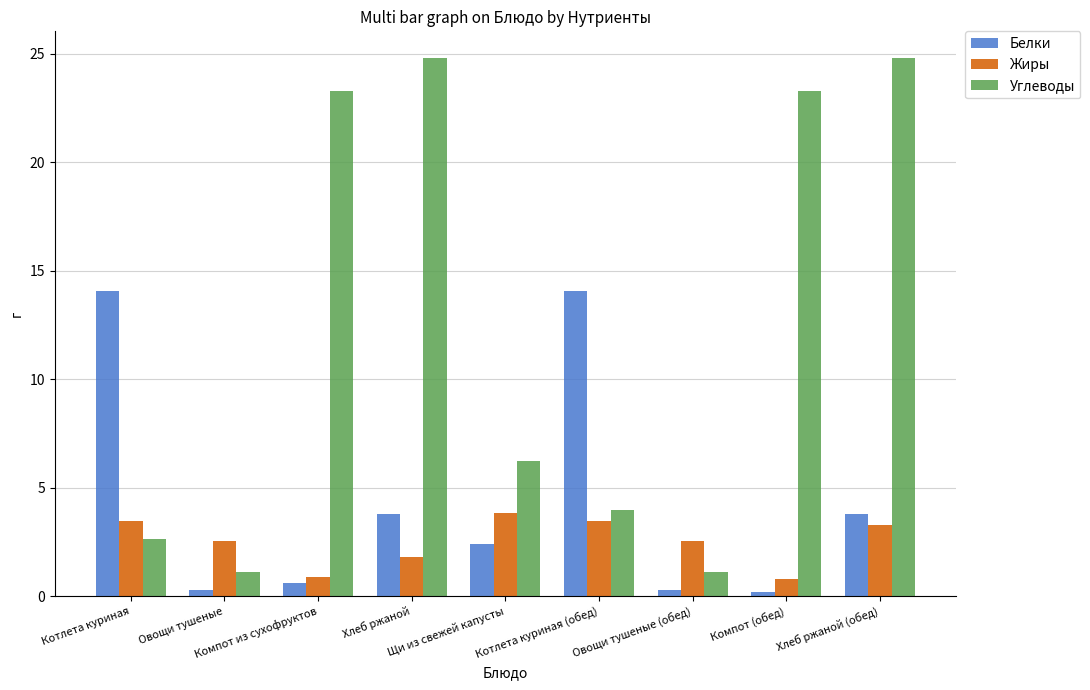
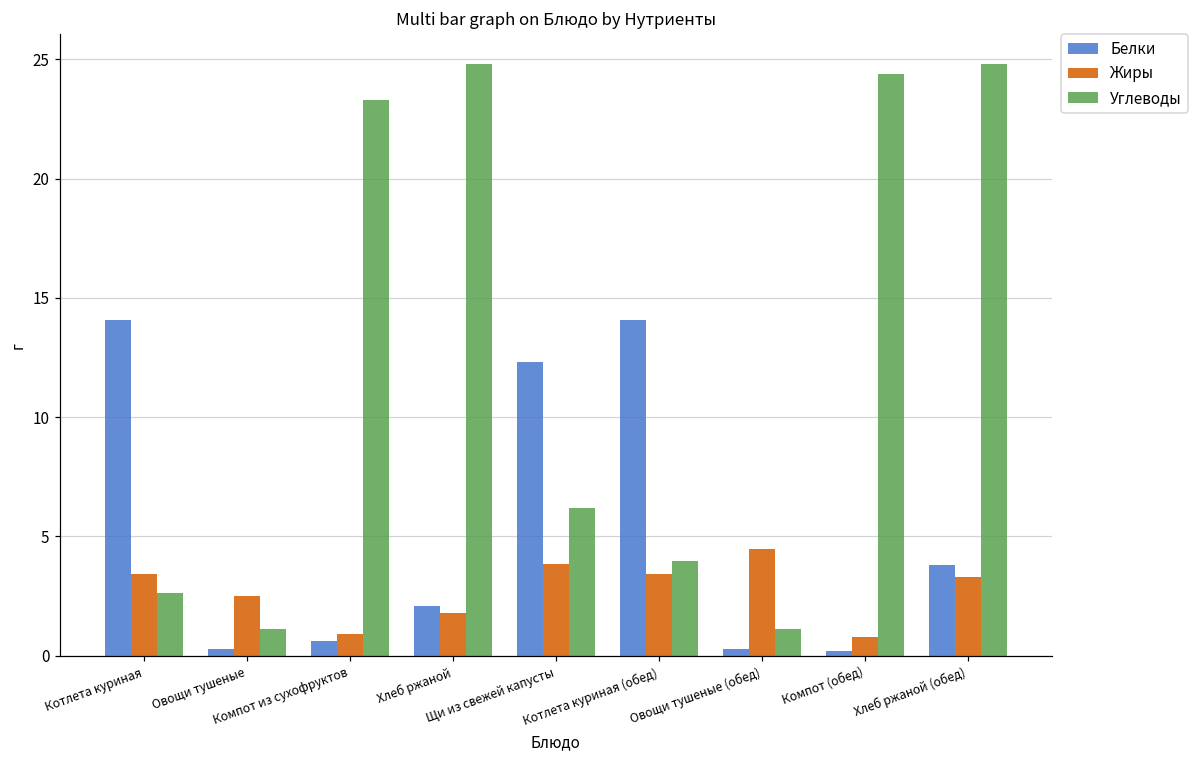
Белки, Хлеб ржаной: 3.8 -> 2.1
Белки, Щи из свежей капусты: 2.4 -> 12.3
Жиры, Овощи тушеные (обед): 2.5 -> 4.5
Углеводы, Компот (обед): 23.3 -> 24.4
